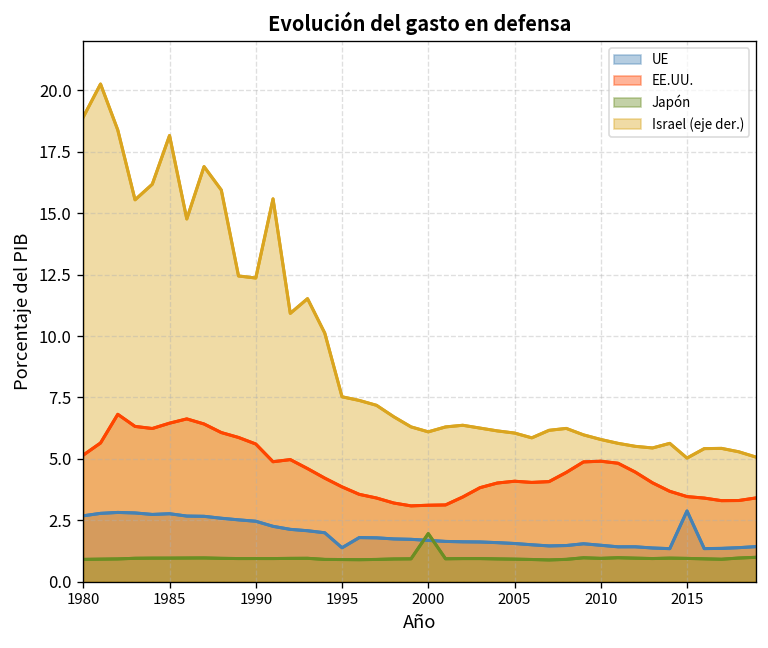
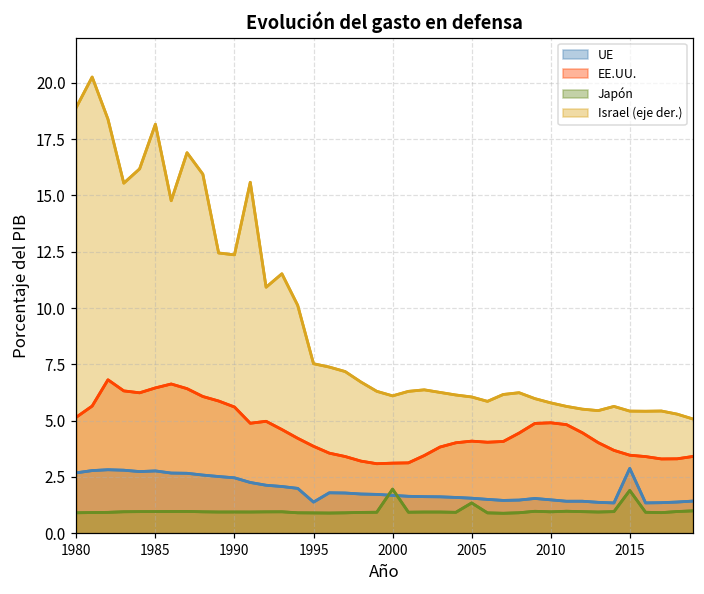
Japón, 2005: 0.9 -> 1.3
Japón, 2015: 0.9 -> 1.9
Israel (eje der.), 2015: 5.0 -> 5.4
